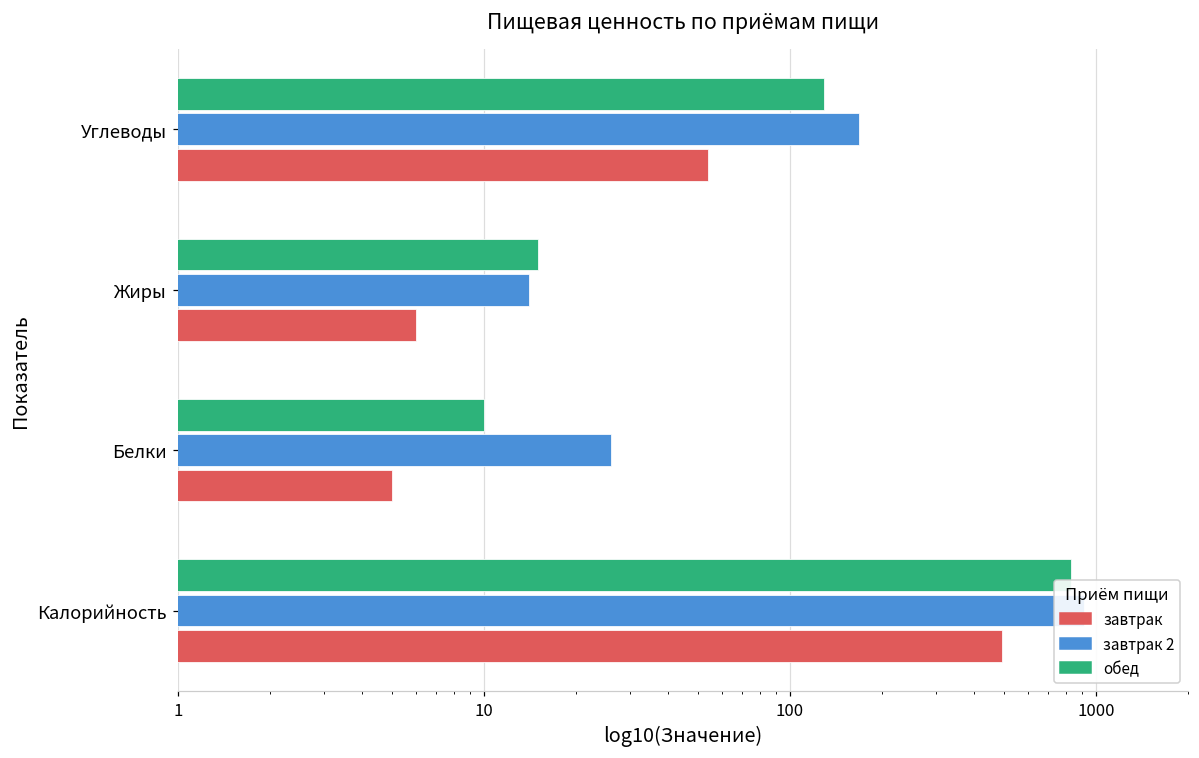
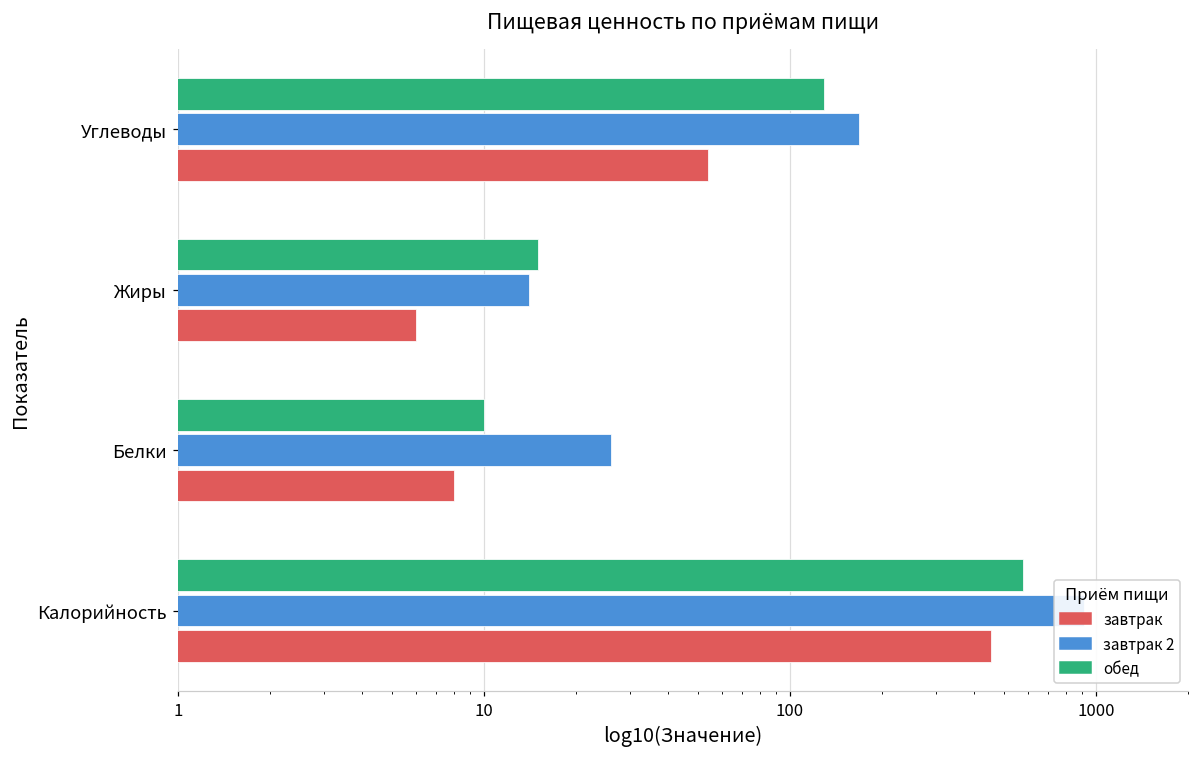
завтрак, Белки: 5 -> 8
обед, Калорийность: 830 -> 580
завтрак, Калорийность: 490 -> 450
